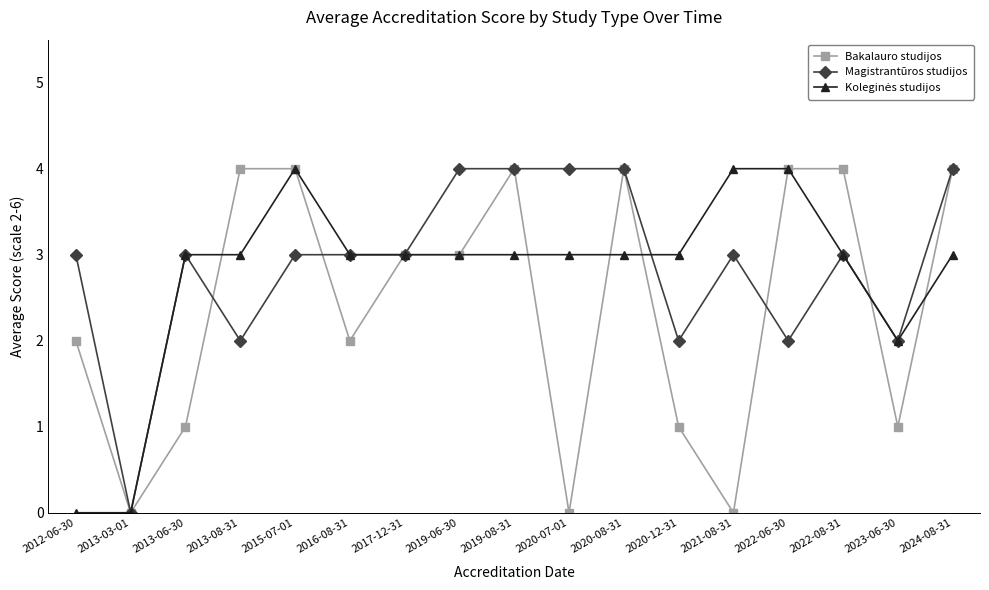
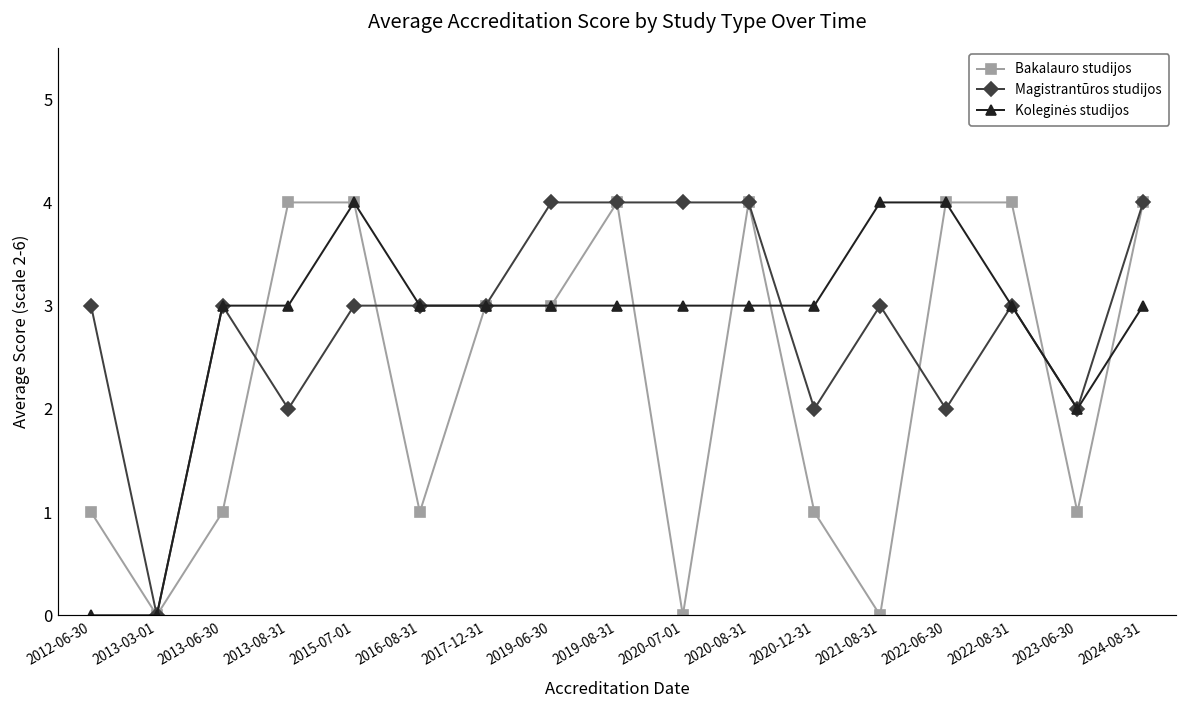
Bakalauro studijos, 2012-06-30: 2 -> 1
Bakalauro studijos, 2016-08-31: 2 -> 1
